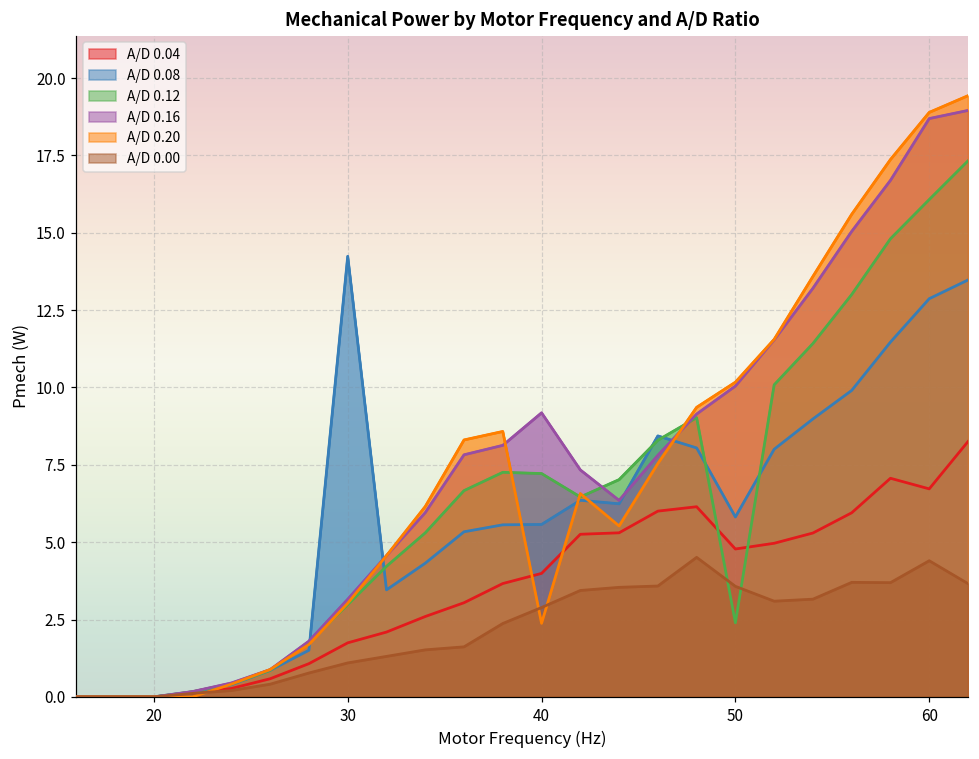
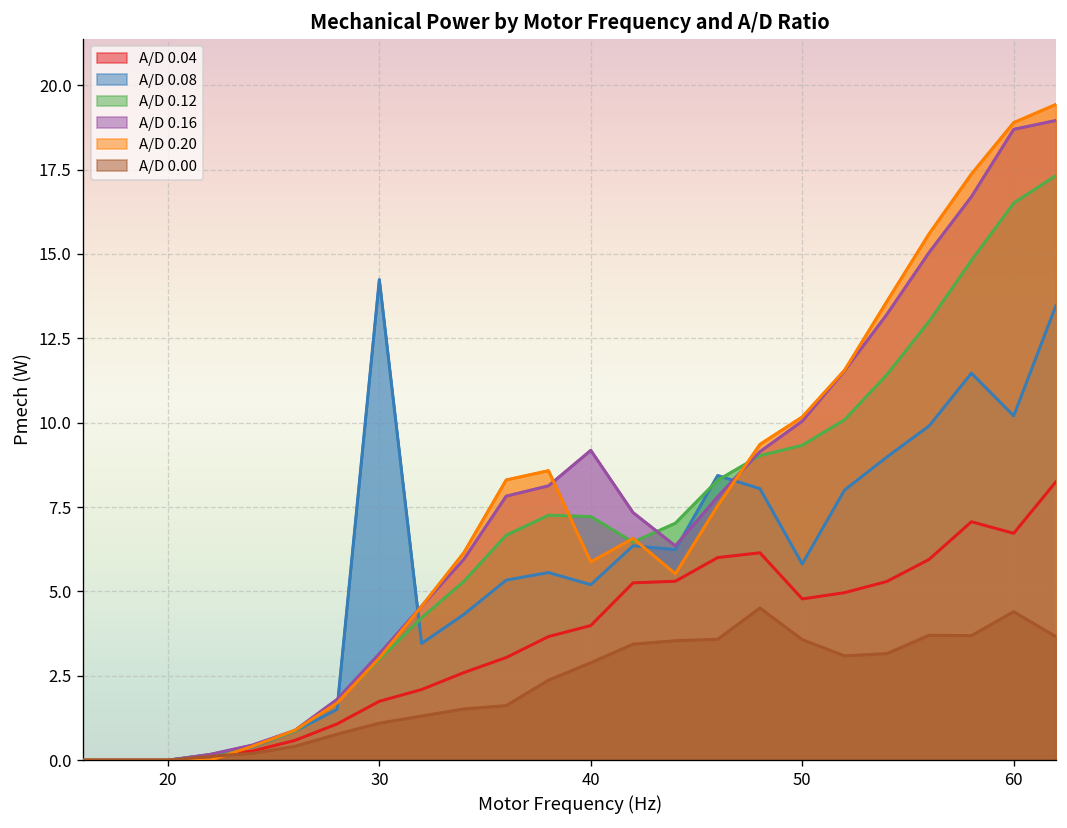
A/D 0.08, 40: 5.6 -> 5.2
A/D 0.20, 40: 2.4 -> 5.9
A/D 0.12, 50: 2.4 -> 9.3
A/D 0.08, 60: 12.9 -> 10.2
A/D 0.12, 60: 16.1 -> 16.5
